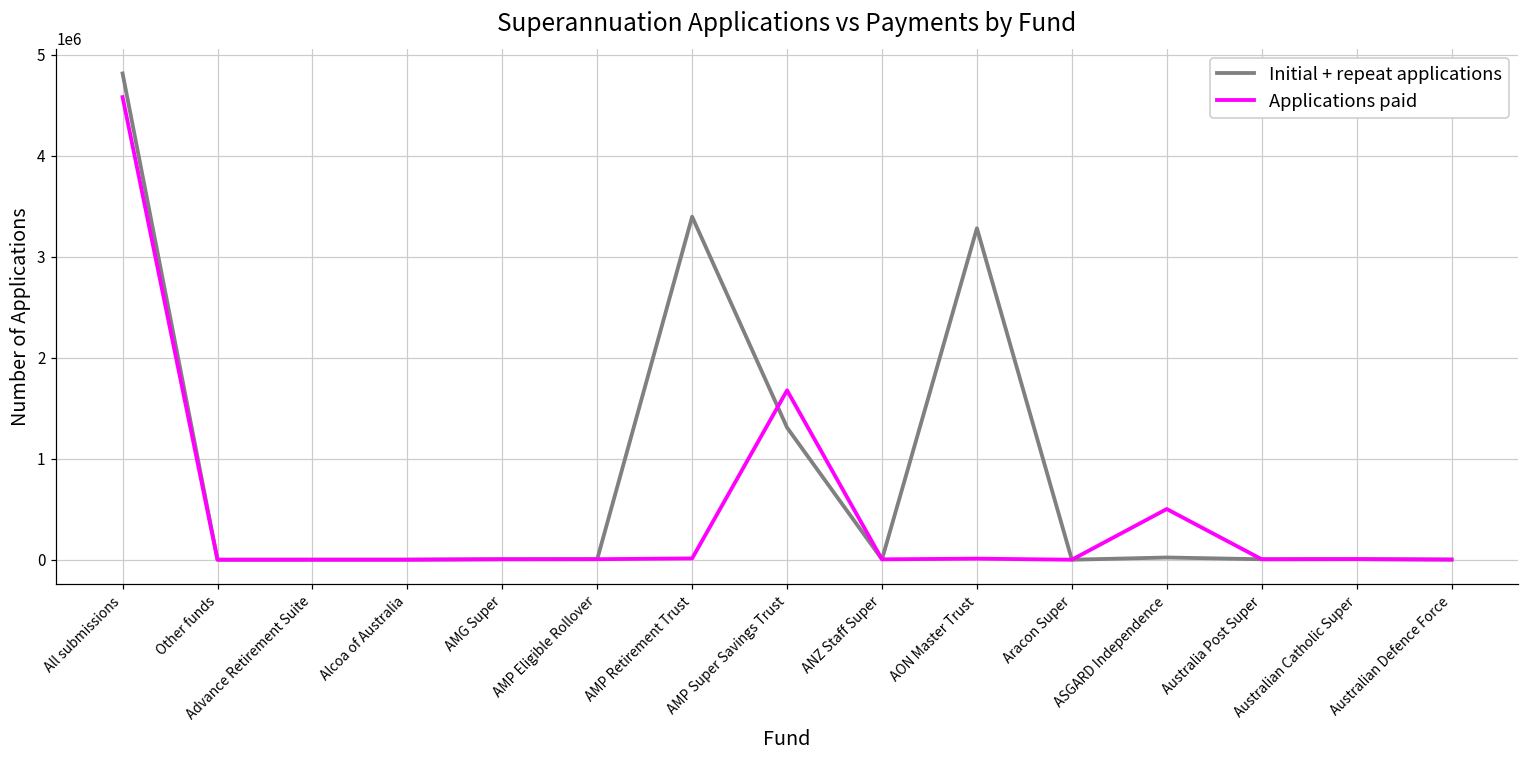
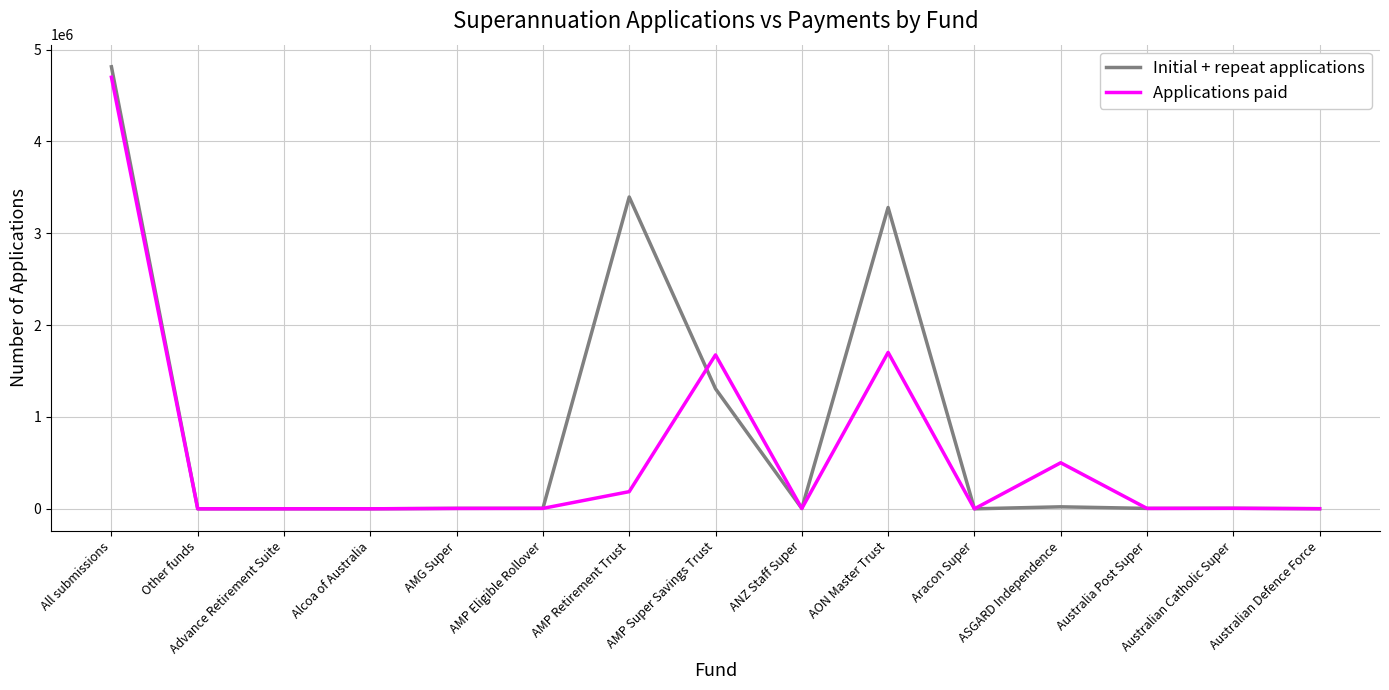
Applications paid, All submissions: 4600000 -> 4700000
Applications paid, AMP Retirement Trust: 0 -> 200000
Applications paid, AON Master Trust: 0 -> 1700000
